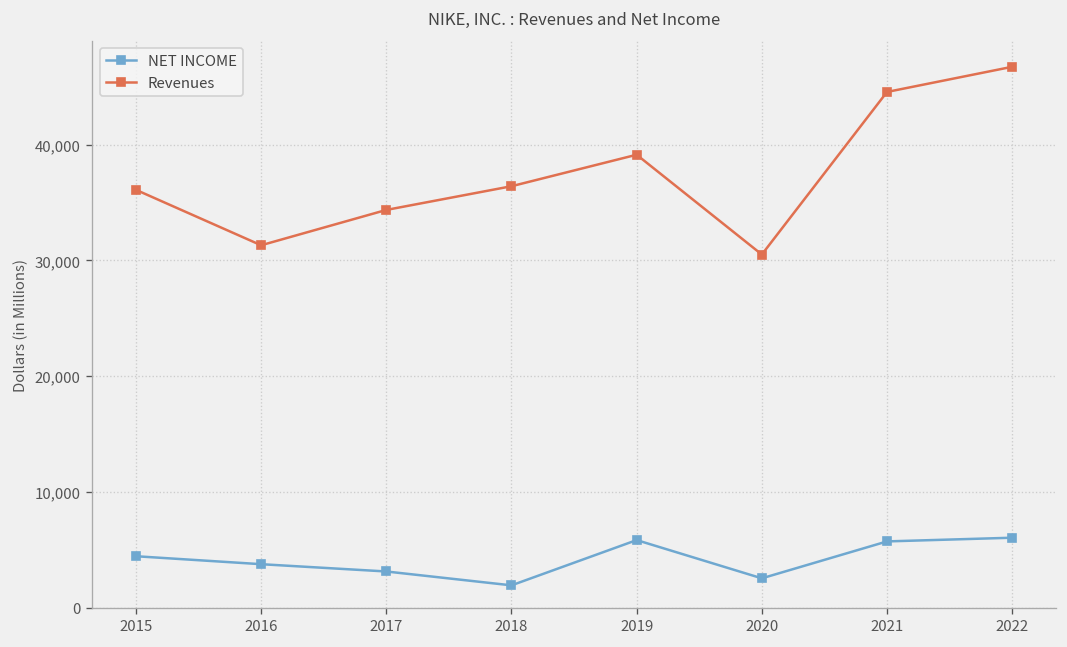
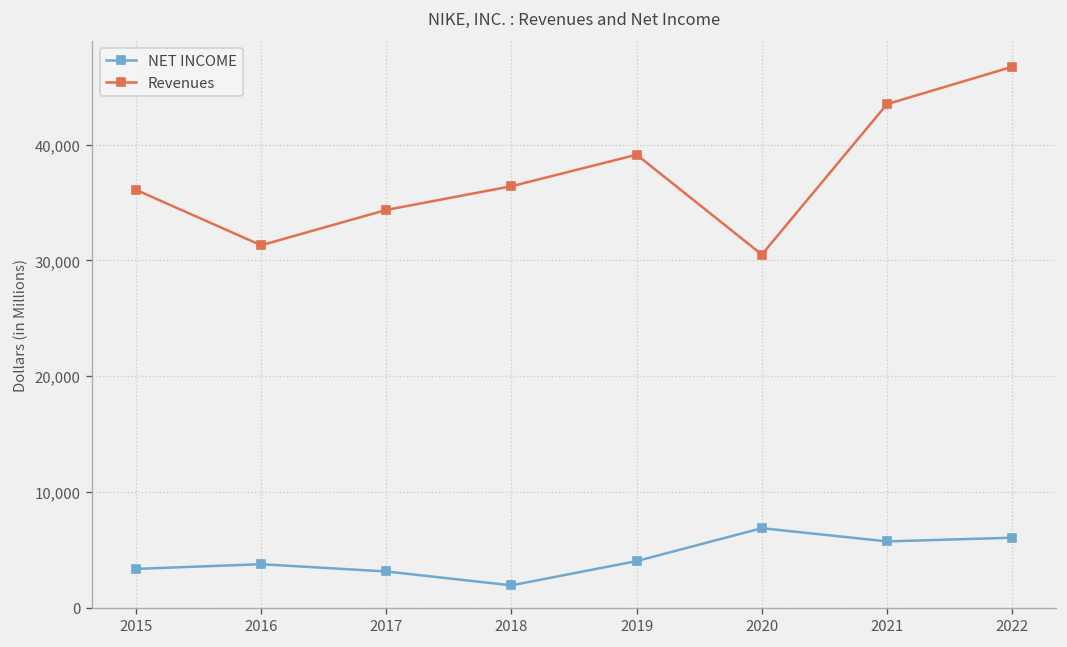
NET INCOME, 2015: 4,000 -> 3,000
NET INCOME, 2019: 6,000 -> 4,000
NET INCOME, 2020: 3,000 -> 7,000
Revenues, 2021: 45,000 -> 43,000
